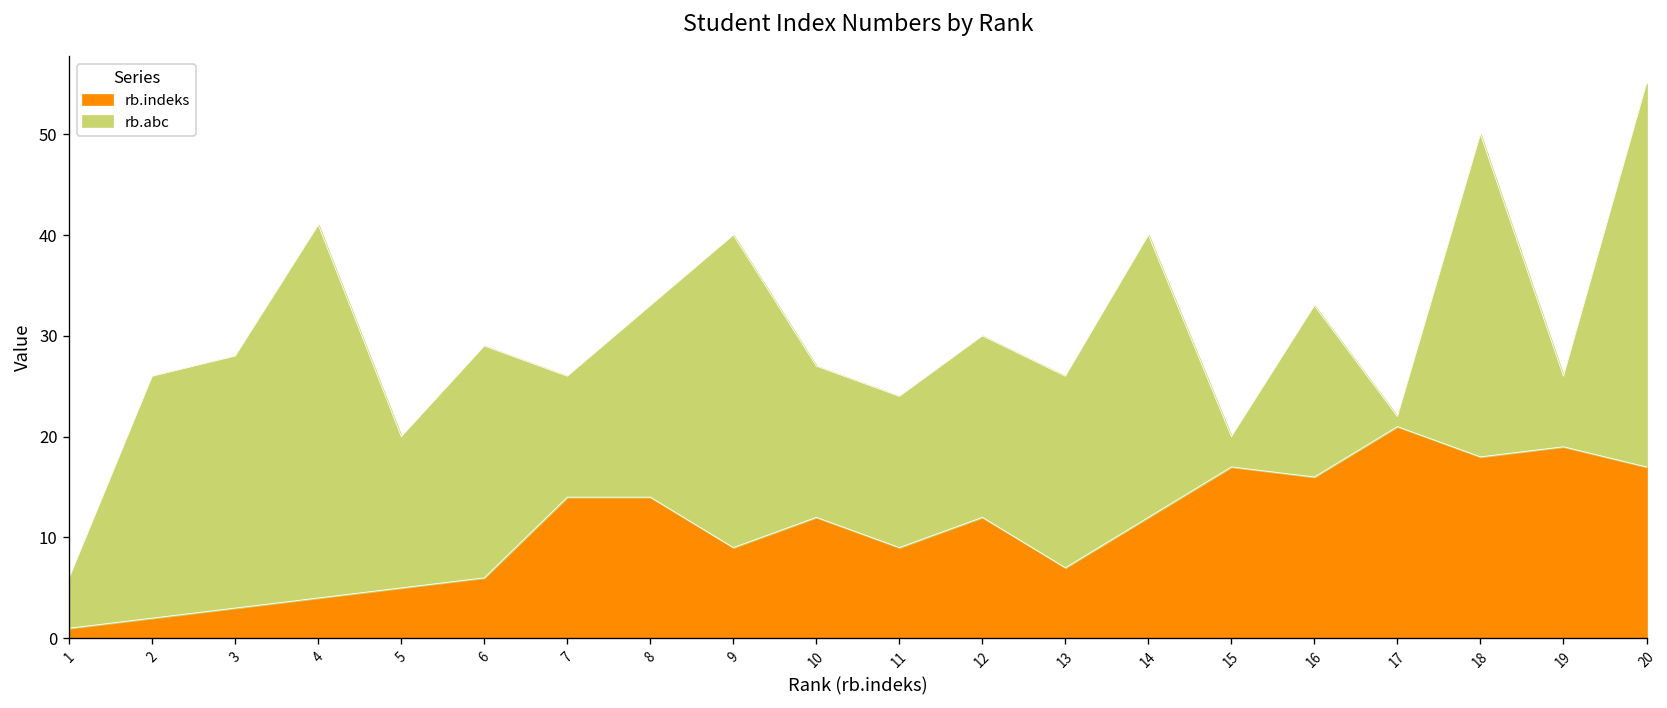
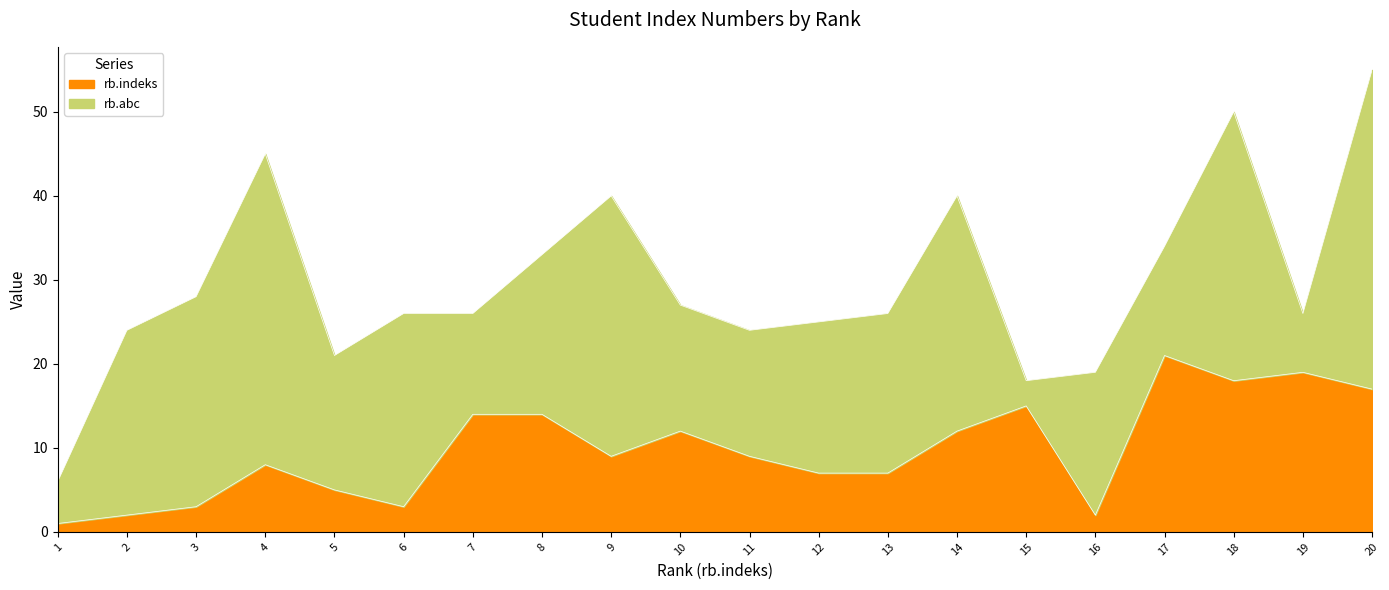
rb.abc, 2: 24 -> 22
rb.indeks, 4: 4 -> 8
rb.abc, 5: 15 -> 16
rb.indeks, 6: 6 -> 3
rb.indeks, 12: 12 -> 7
rb.indeks, 15: 17 -> 15
rb.indeks, 16: 16 -> 2
rb.abc, 17: 1 -> 13
